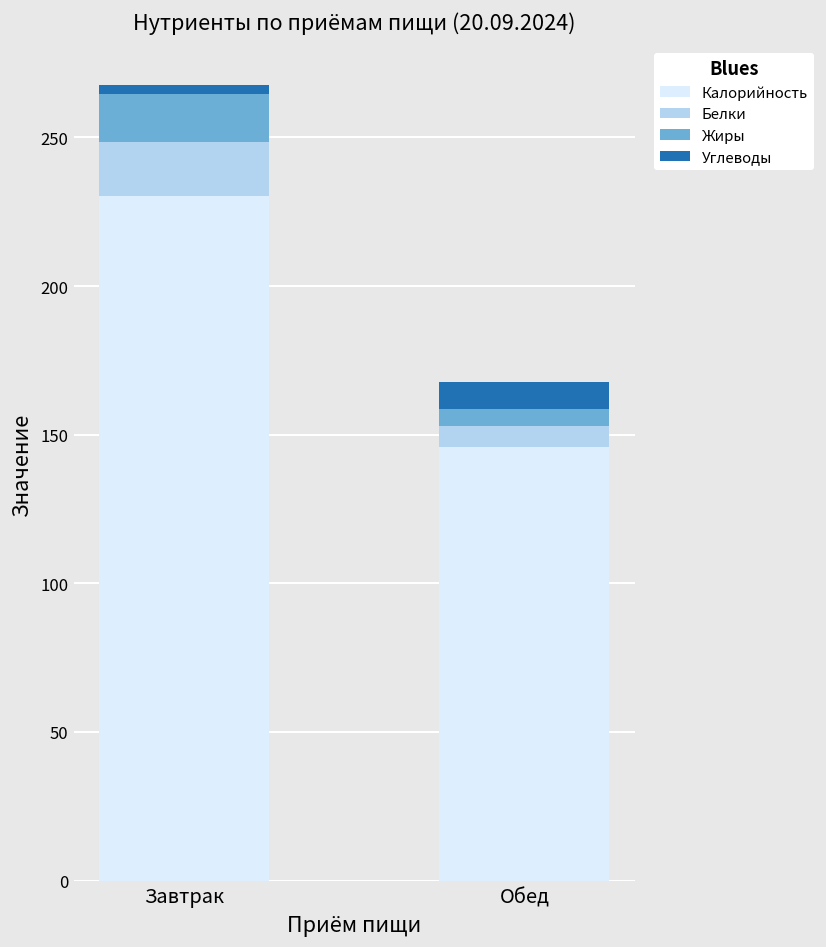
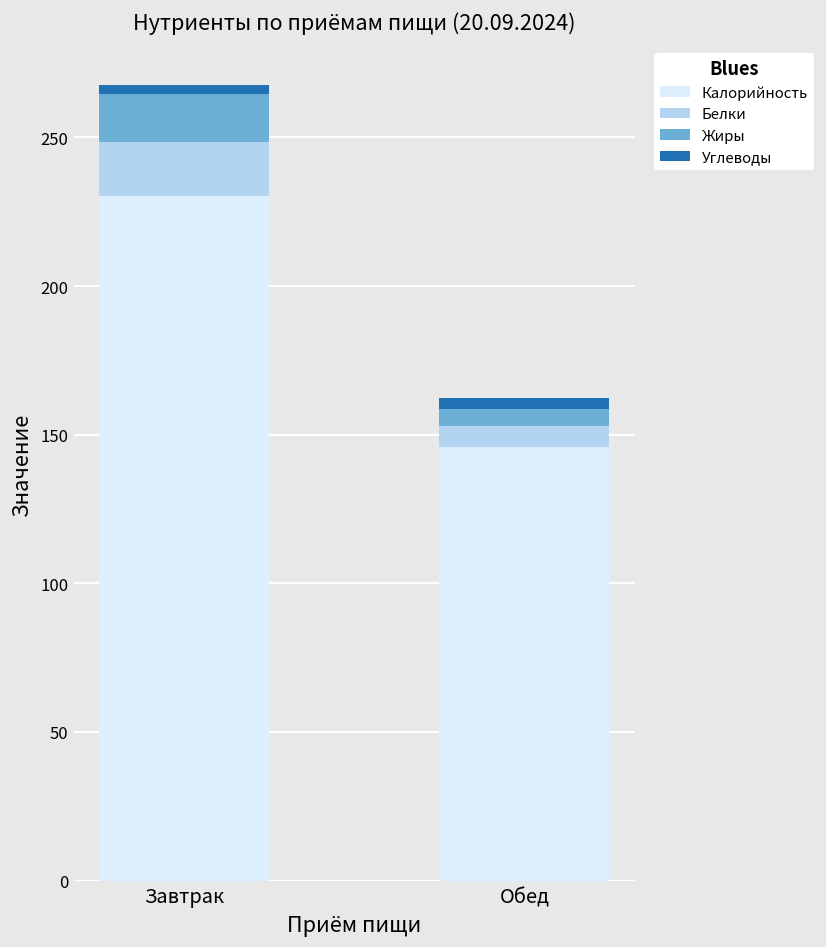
Углеводы, Обед: 9 -> 4
